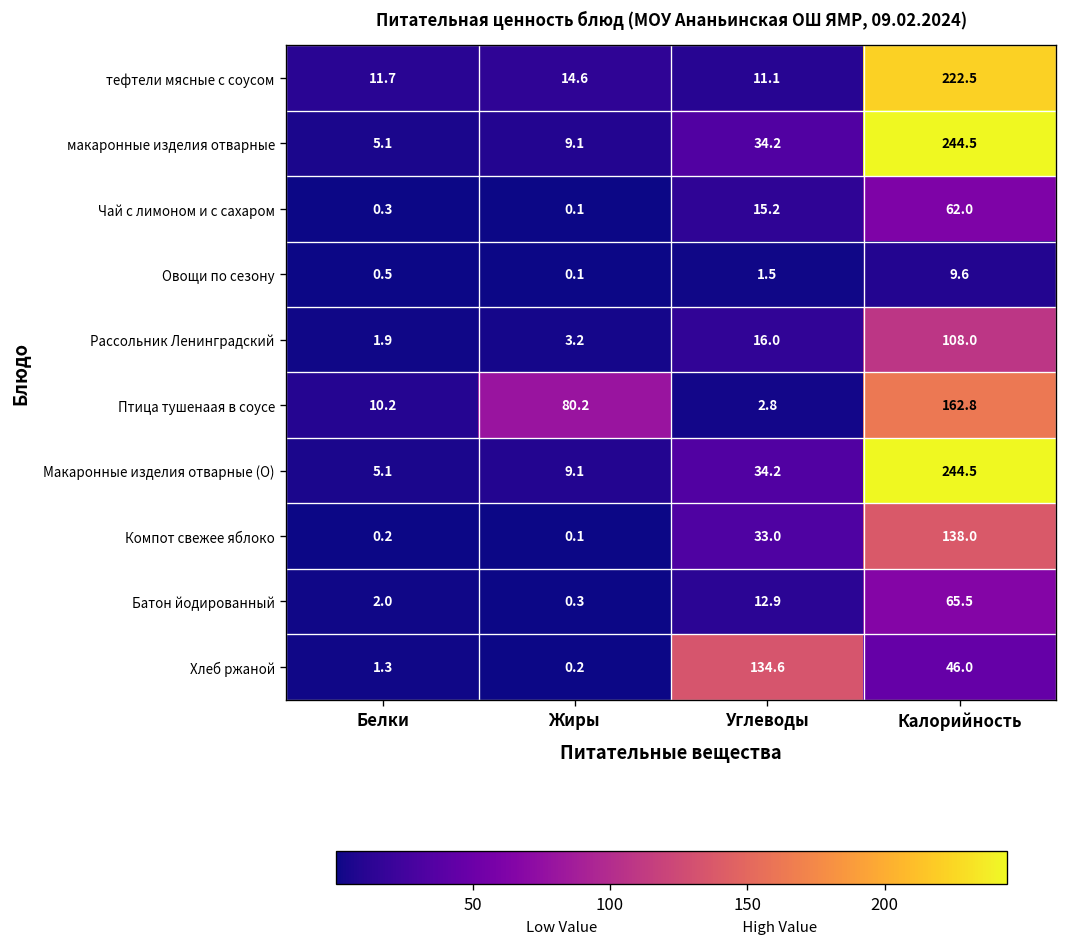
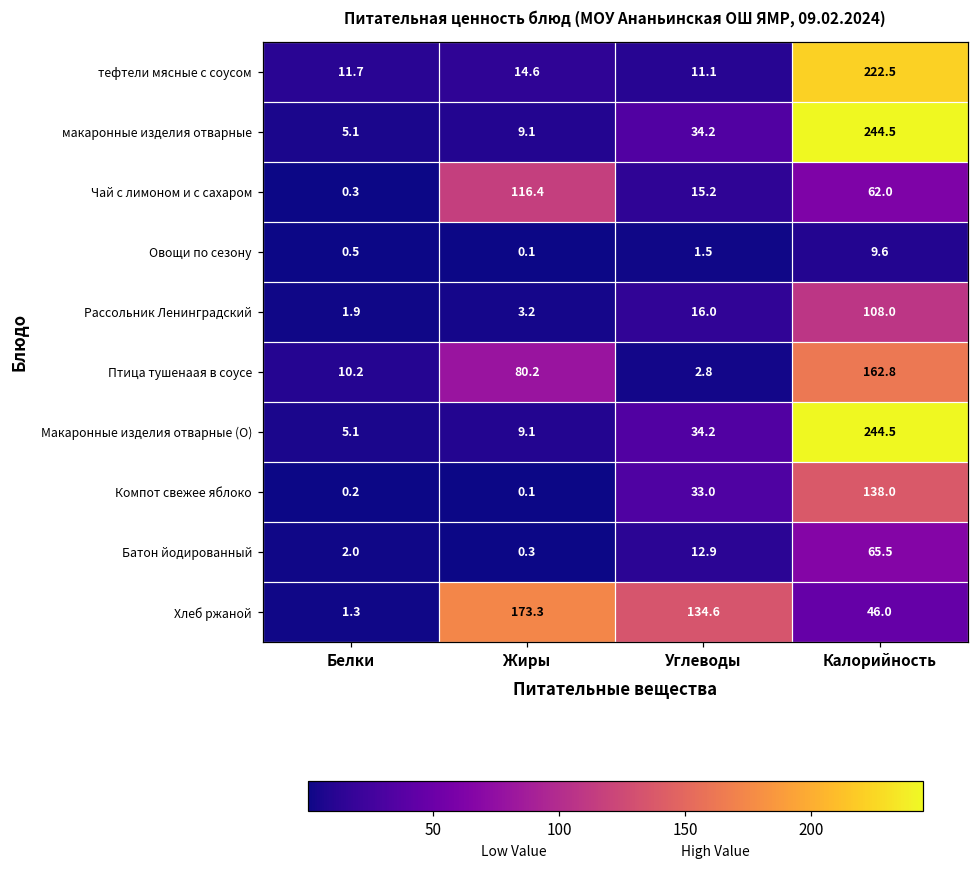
Чай с лимоном и с сахаром, Жиры: 0.1 -> 116.4
Хлеб ржаной, Жиры: 0.2 -> 173.3
